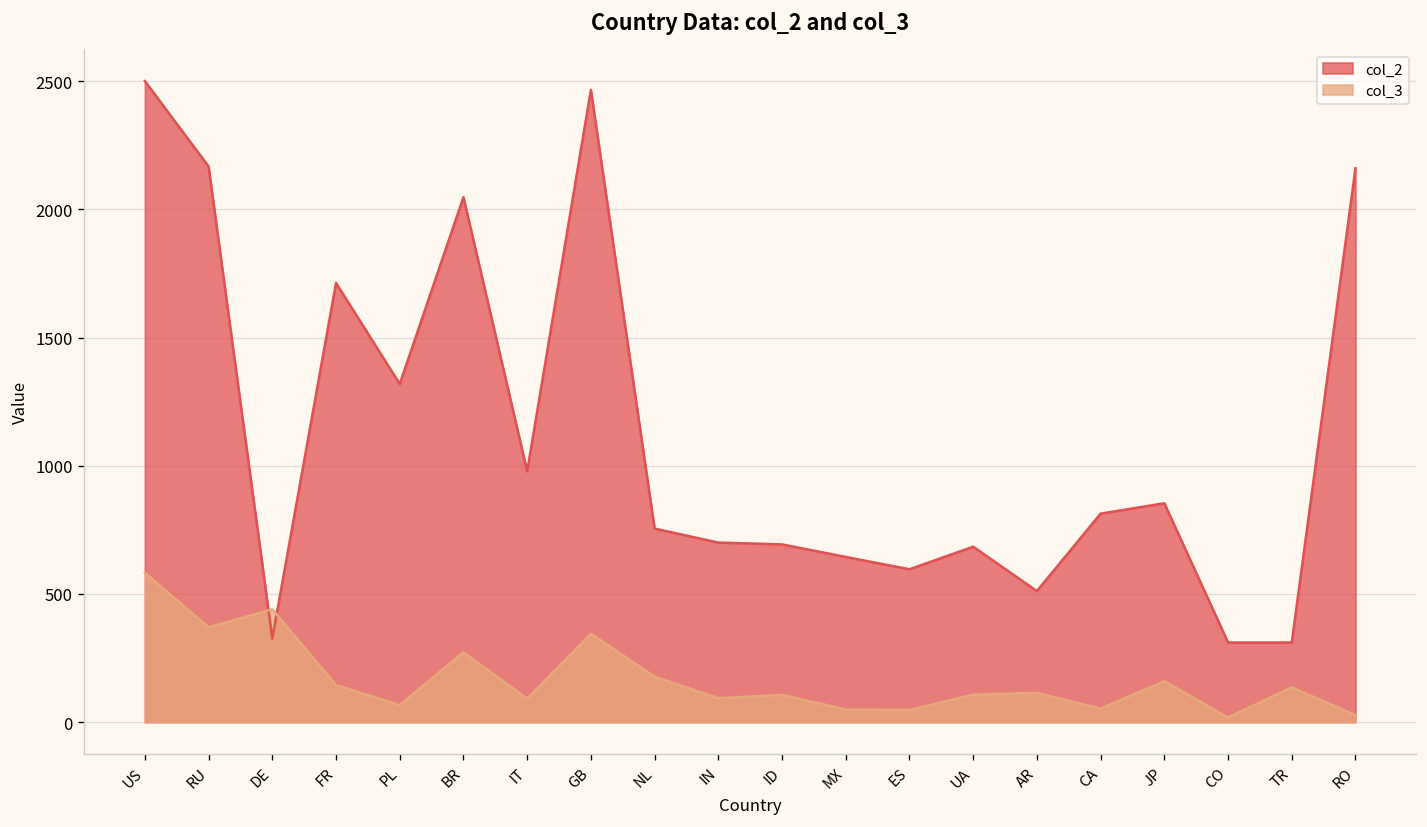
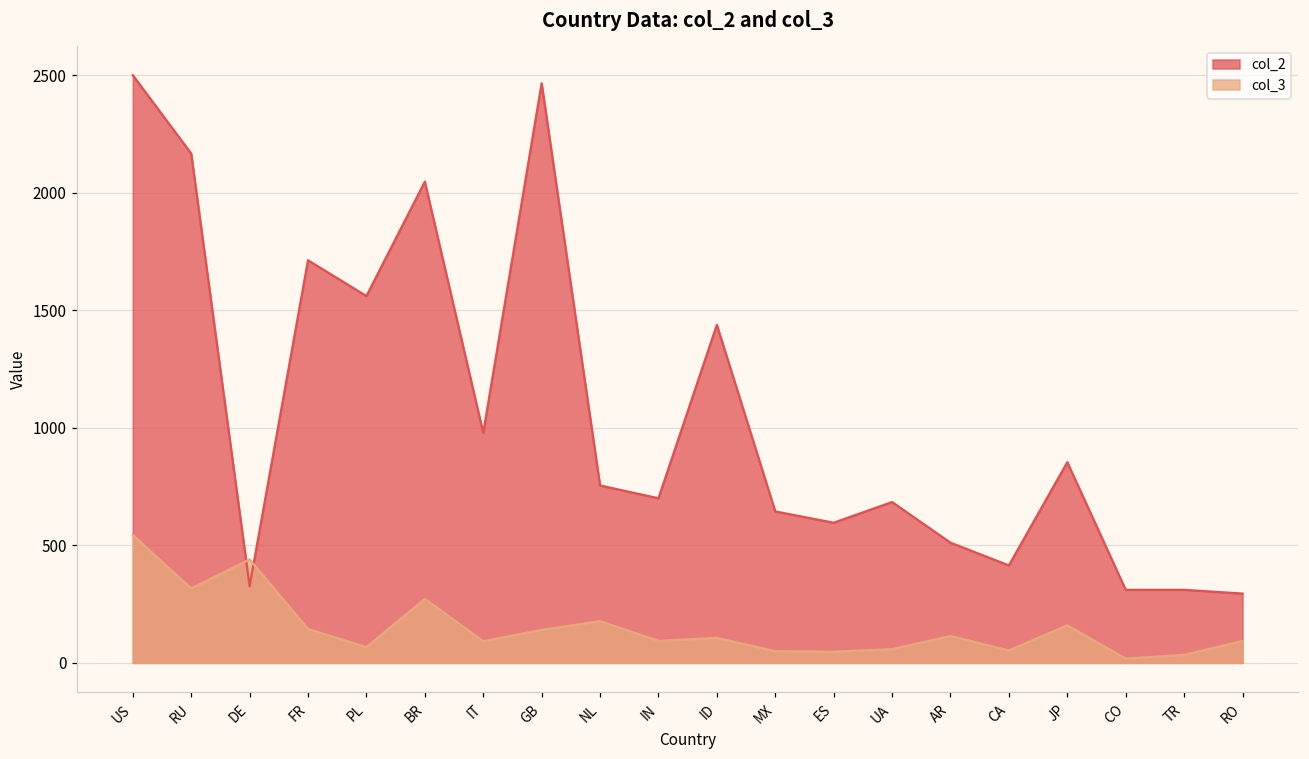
col_3, US: 580 -> 540
col_3, RU: 370 -> 320
col_2, PL: 1320 -> 1560
col_3, GB: 340 -> 140
col_2, ID: 690 -> 1440
col_3, UA: 110 -> 60
col_2, CA: 810 -> 410
col_3, TR: 140 -> 30
col_2, RO: 2160 -> 290
col_3, RO: 30 -> 90
